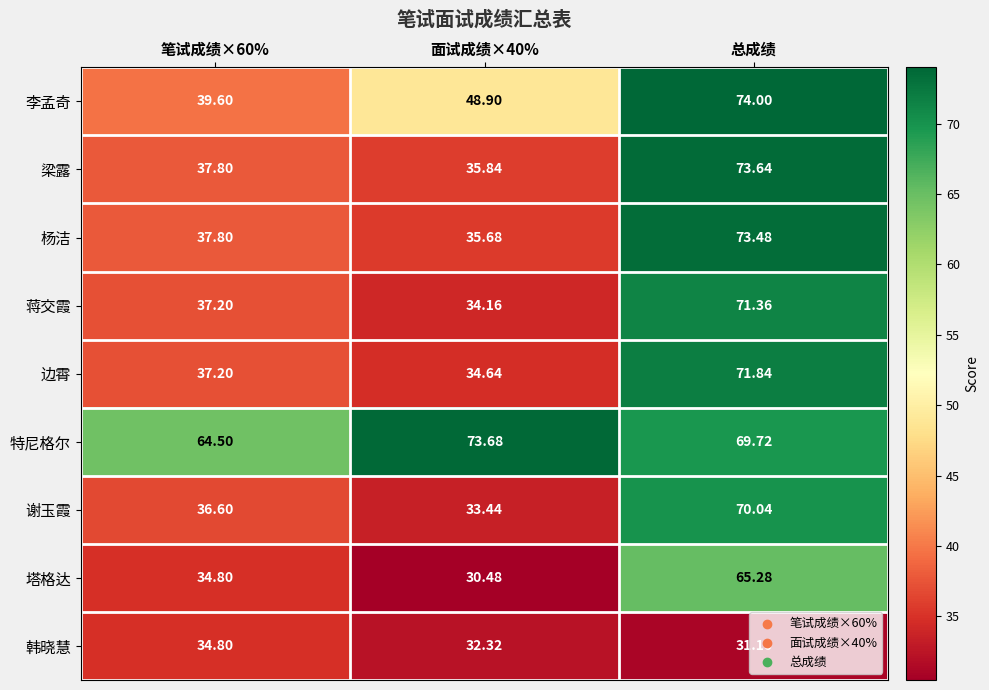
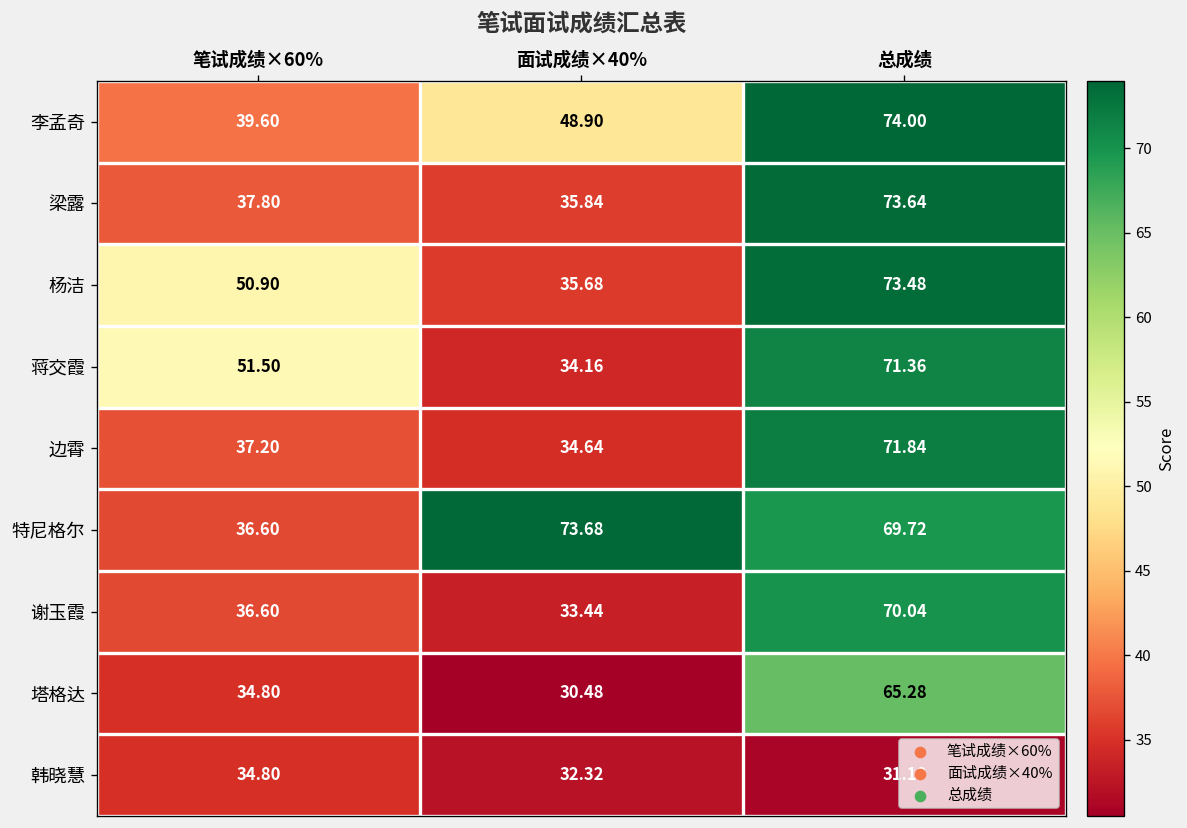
杨洁, 笔试成绩×60%: 37.80 -> 50.90
蒋交霞, 笔试成绩×60%: 37.20 -> 51.50
特尼格尔, 笔试成绩×60%: 64.50 -> 36.60
